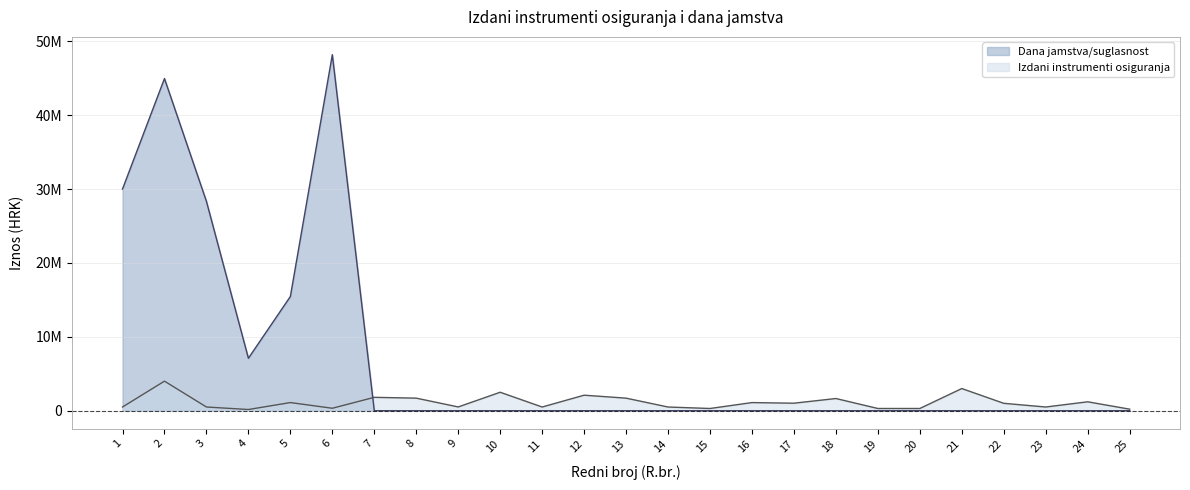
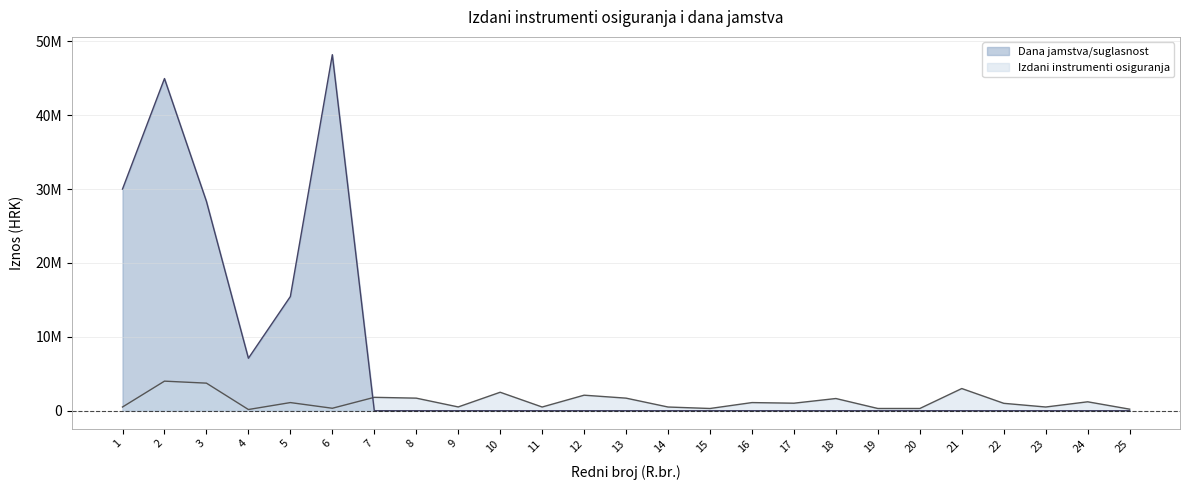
Izdani instrumenti osiguranja, 3: 1000000 -> 4000000
